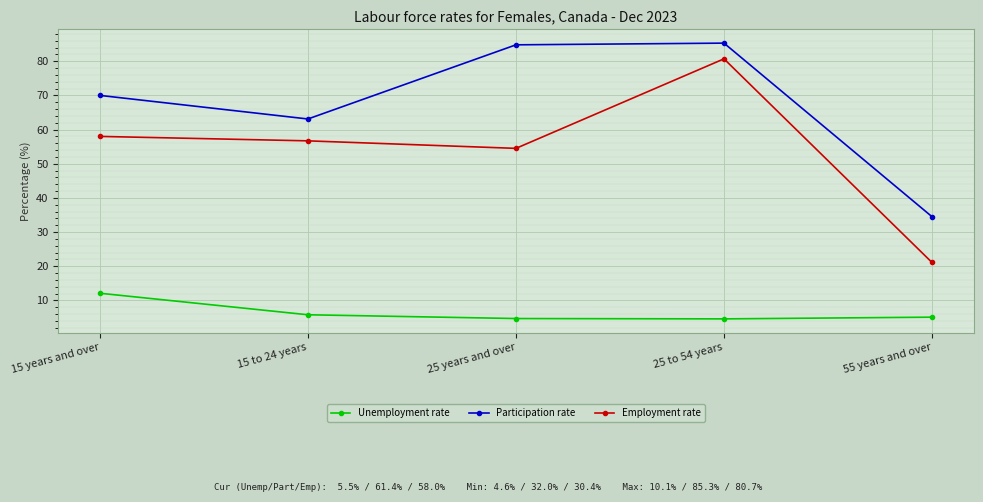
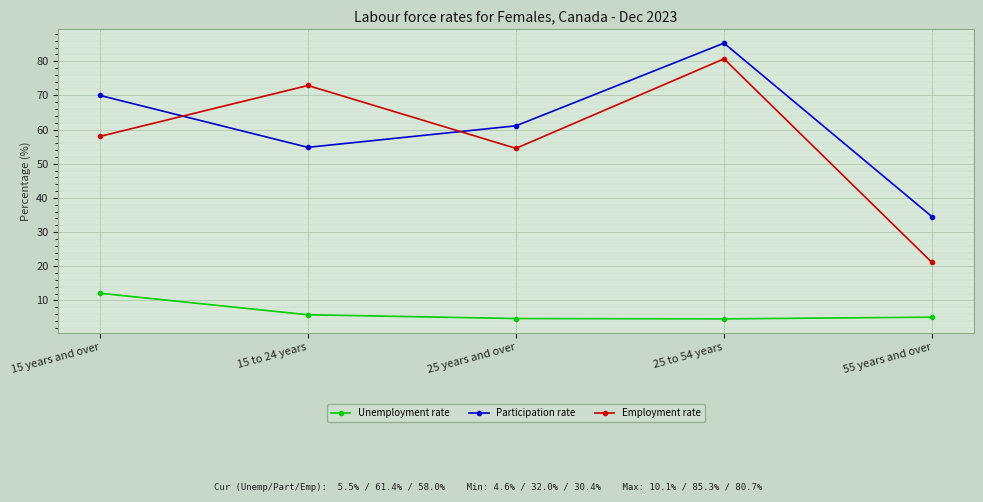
Participation rate, 15 to 24 years: 63 -> 55
Employment rate, 15 to 24 years: 57 -> 73
Participation rate, 25 years and over: 85 -> 61
